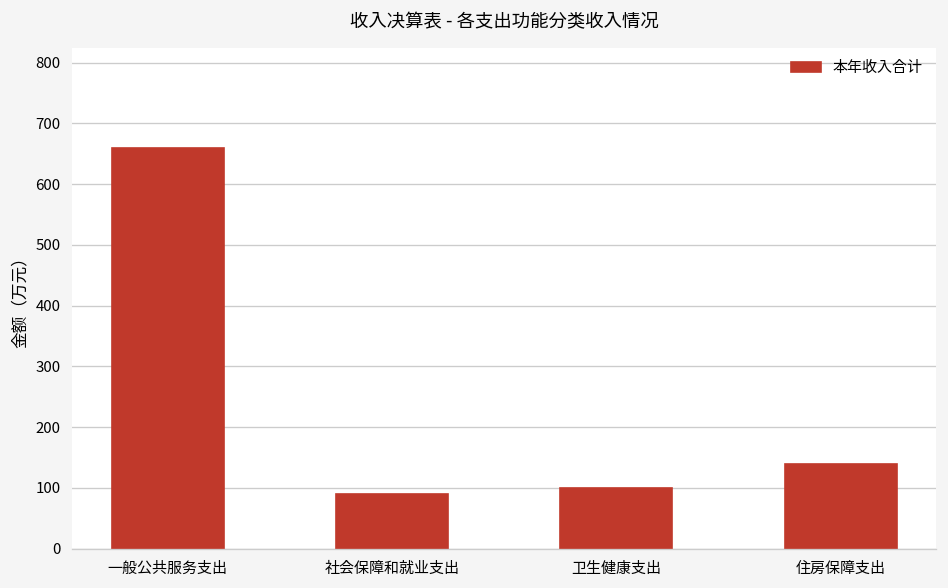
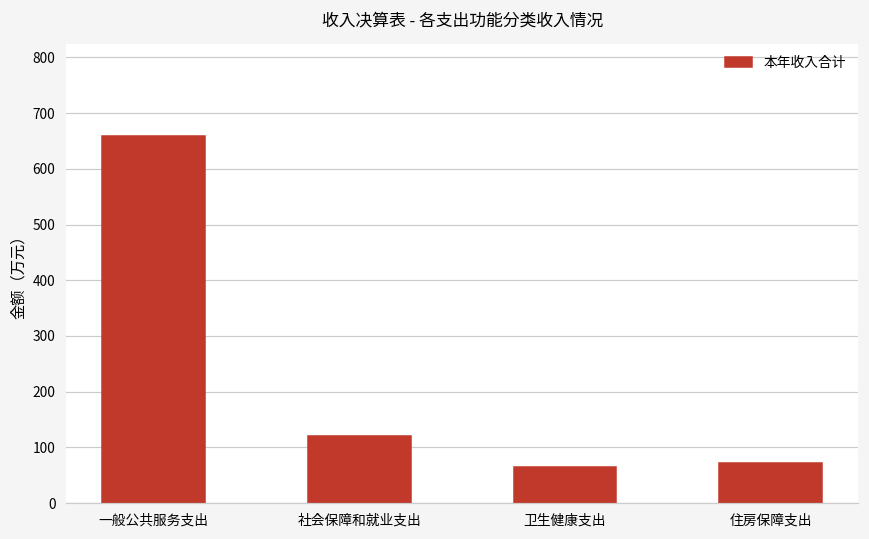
社会保障和就业支出: 90 -> 120
卫生健康支出: 100 -> 60
住房保障支出: 140 -> 70
